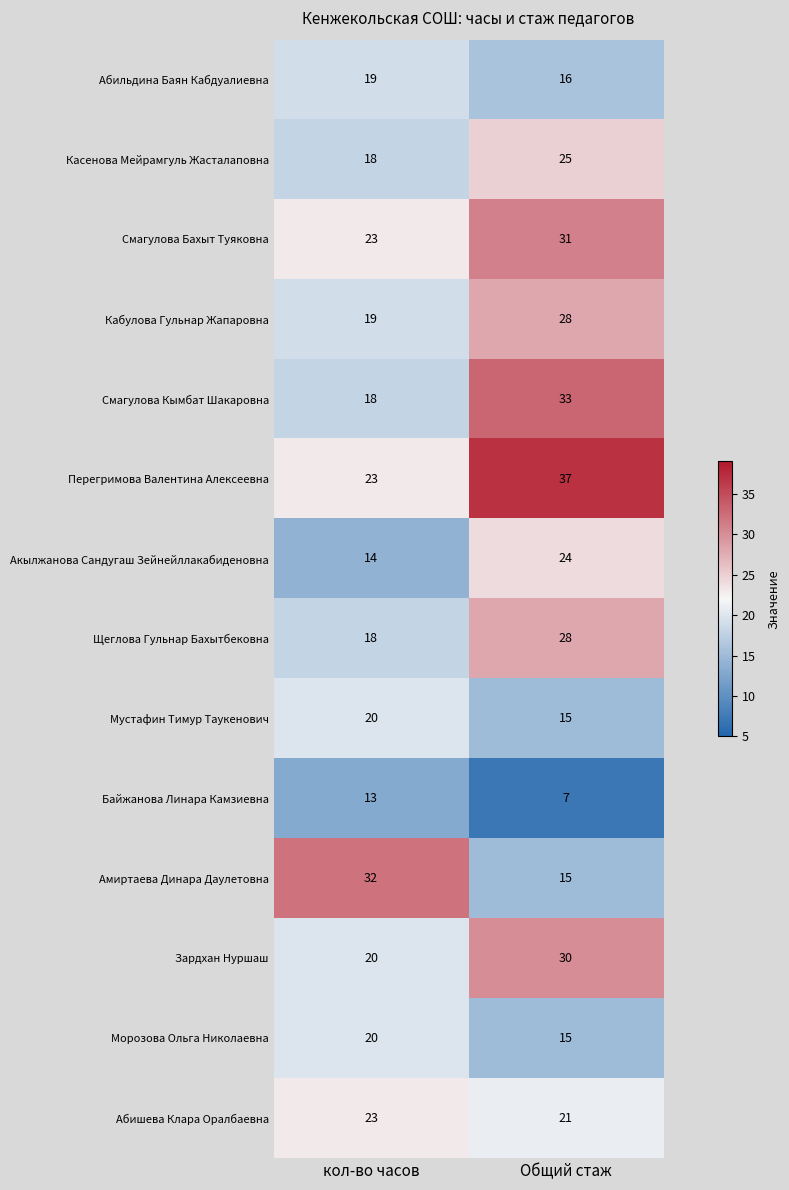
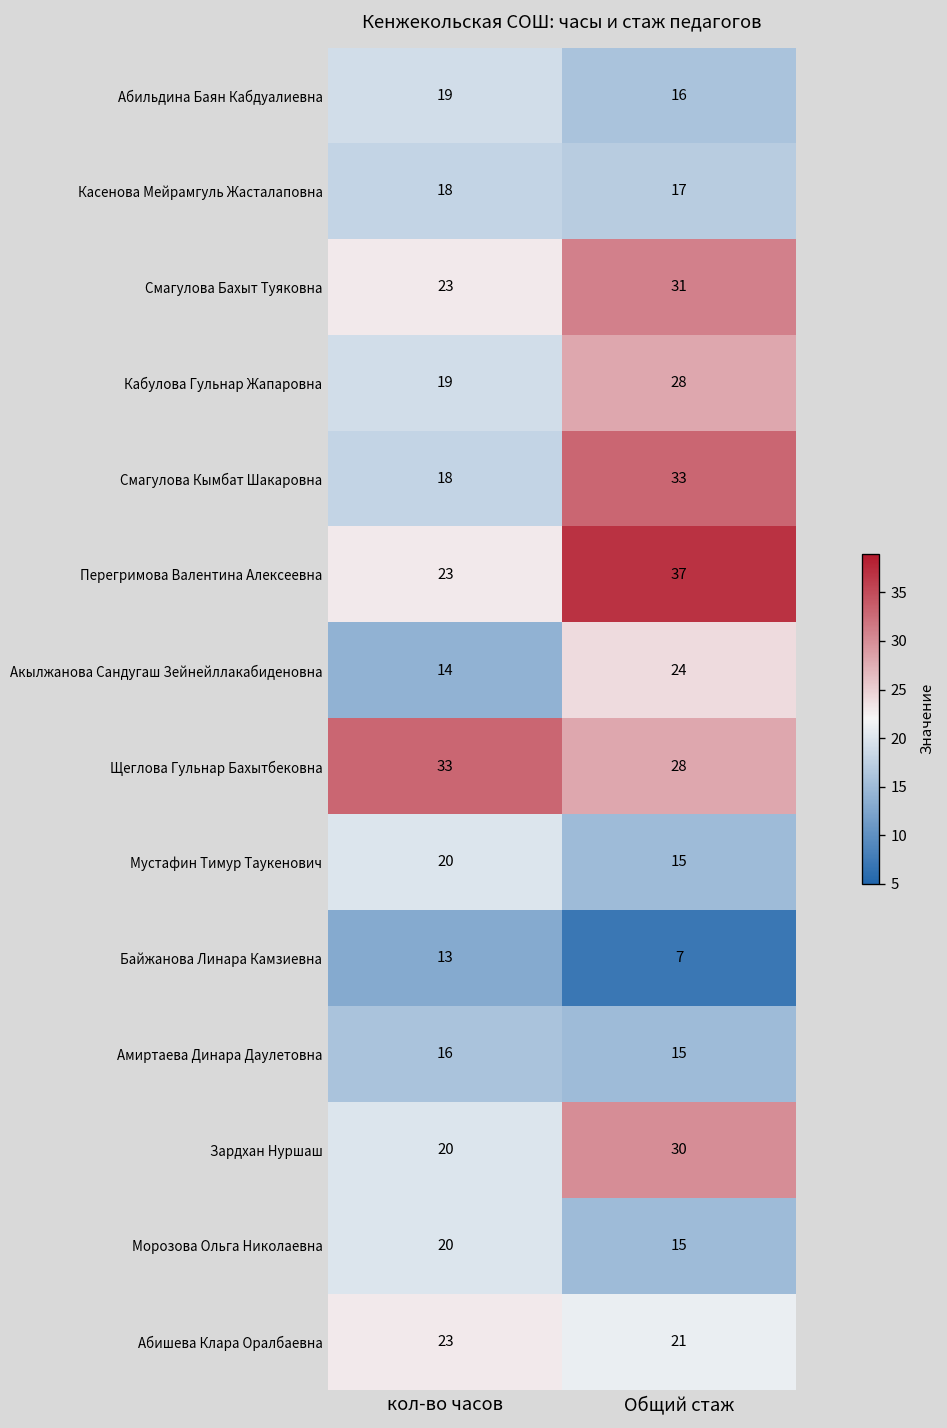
Касенова Мейрамгуль Жасталаповна, Общий стаж: 25 -> 17
Щеглова Гульнар Бахытбековна, кол-во часов: 18 -> 33
Амиртаева Динара Даулетовна, кол-во часов: 32 -> 16
